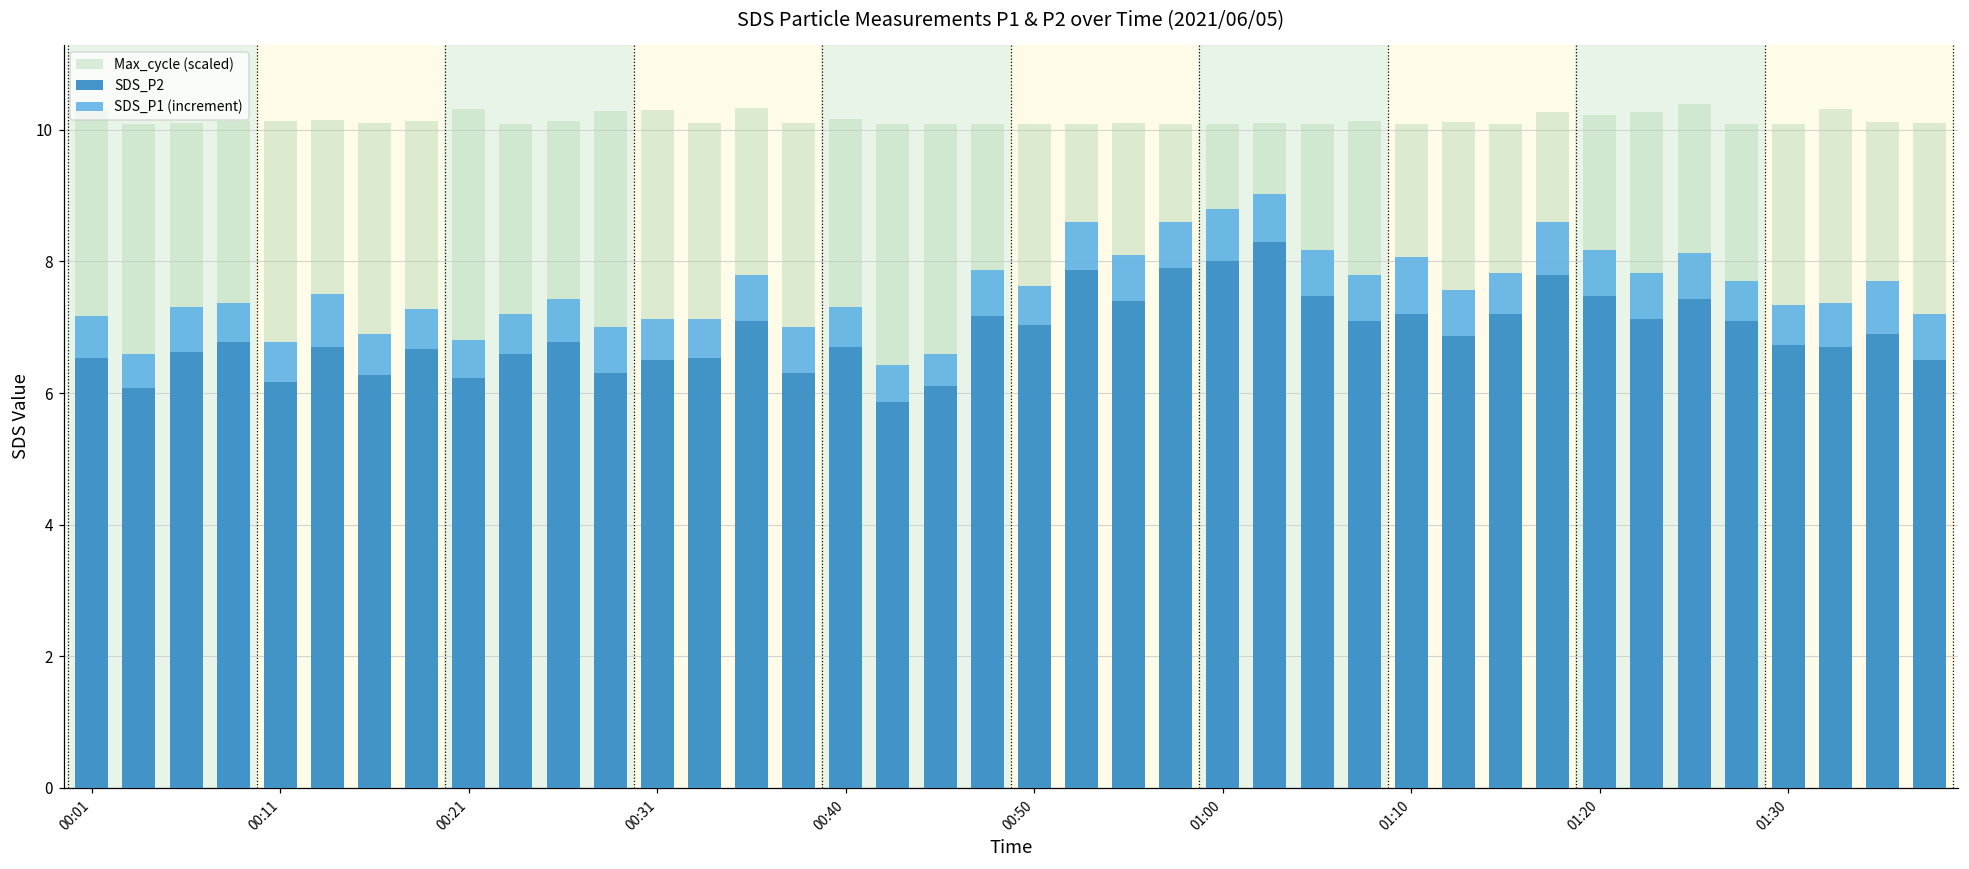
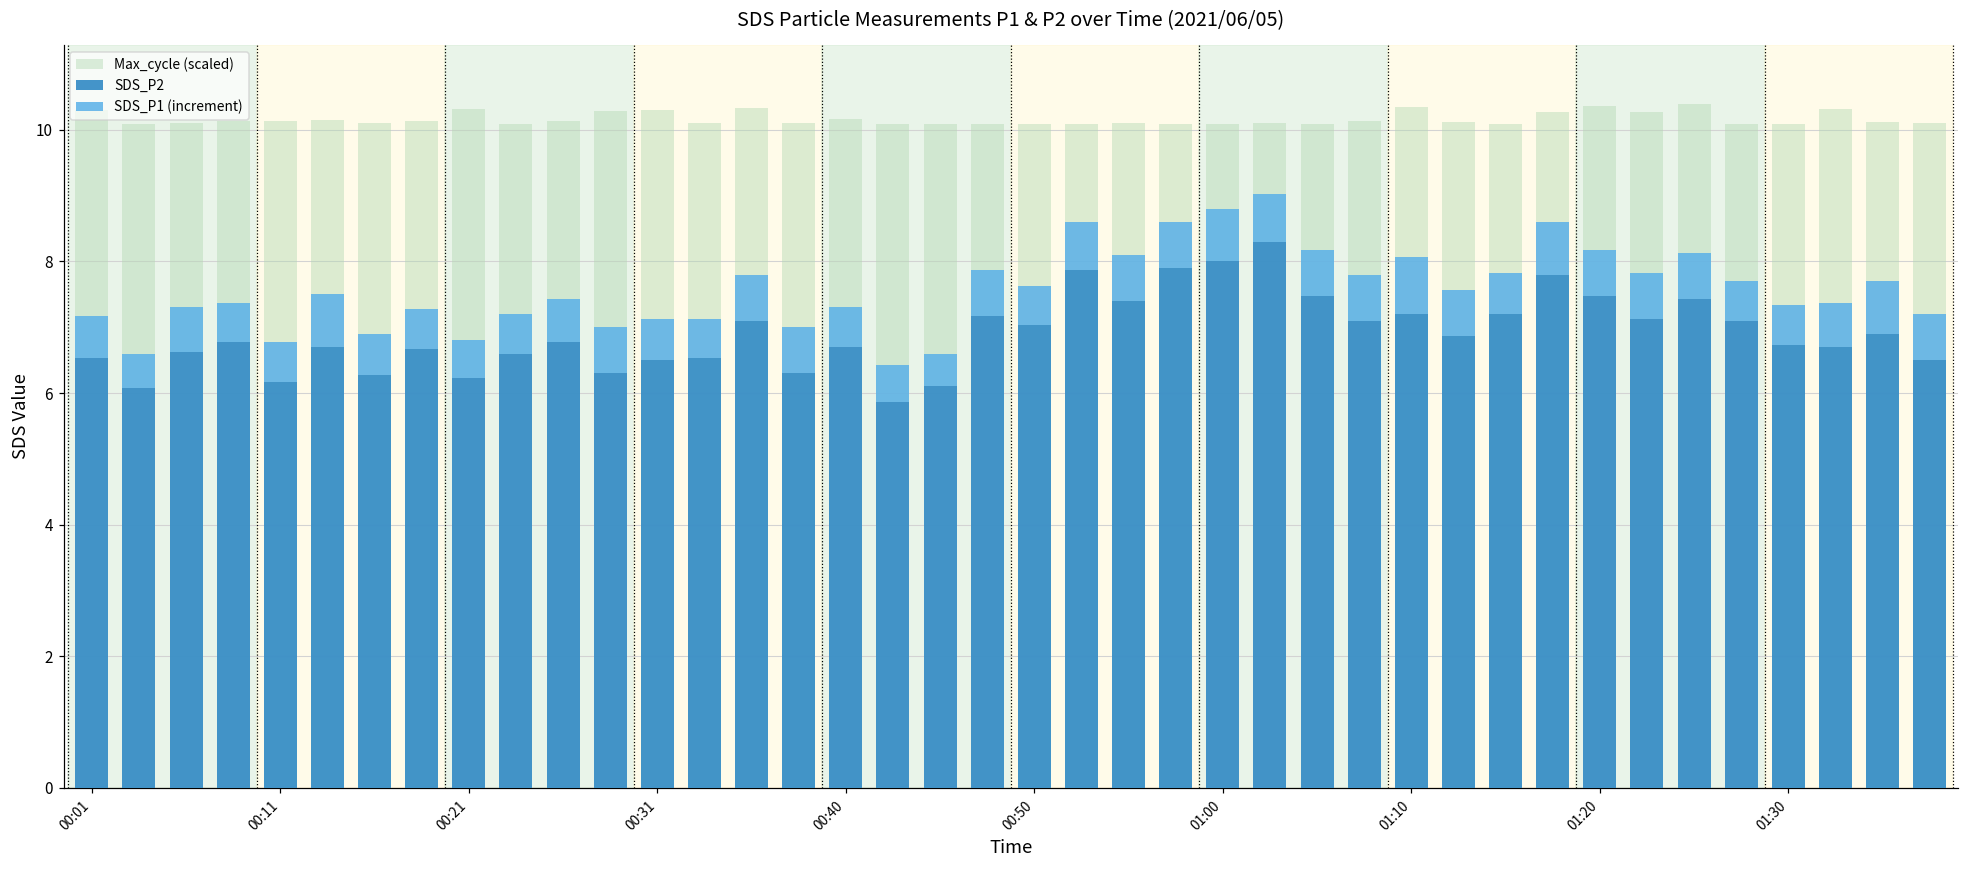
Max_cycle (scaled), 01:10: 10.1 -> 10.3
Max_cycle (scaled), 01:20: 10.2 -> 10.4
